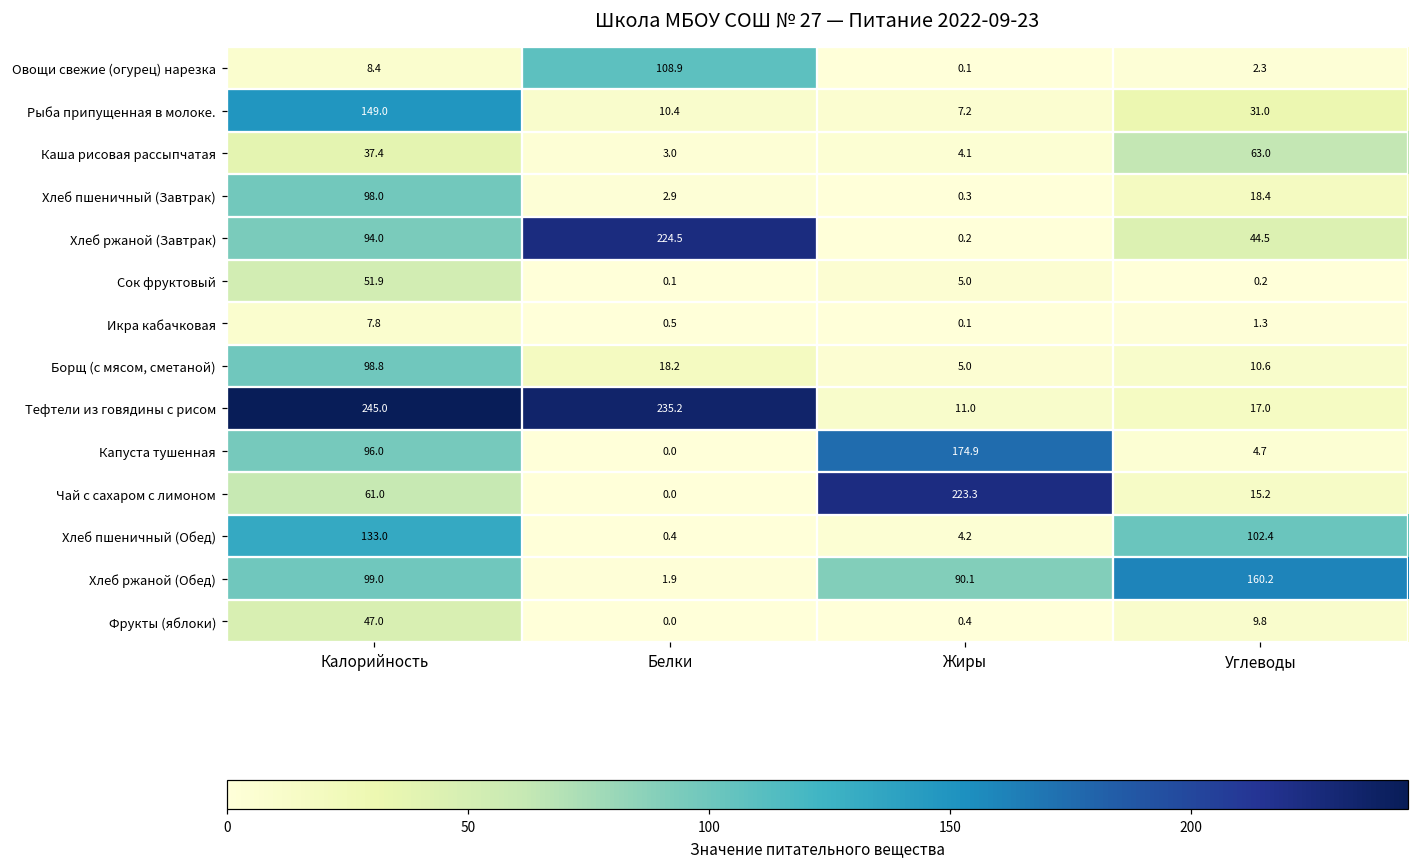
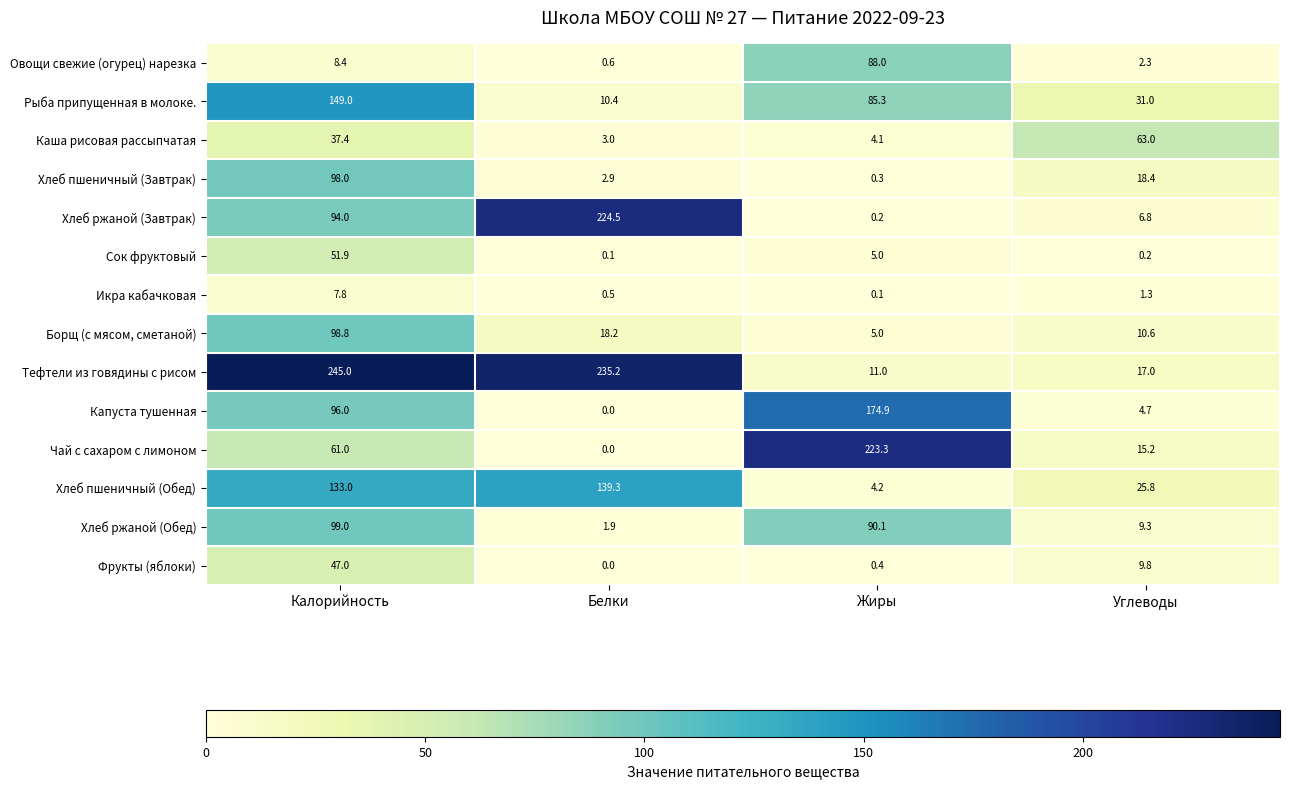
Овощи свежие (огурец) нарезка, Белки: 108.9 -> 0.6
Овощи свежие (огурец) нарезка, Жиры: 0.1 -> 88.0
Рыба припущенная в молоке., Жиры: 7.2 -> 85.3
Хлеб ржаной (Завтрак), Углеводы: 44.5 -> 6.8
Хлеб пшеничный (Обед), Белки: 0.4 -> 139.3
Хлеб пшеничный (Обед), Углеводы: 102.4 -> 25.8
Хлеб ржаной (Обед), Углеводы: 160.2 -> 9.3
